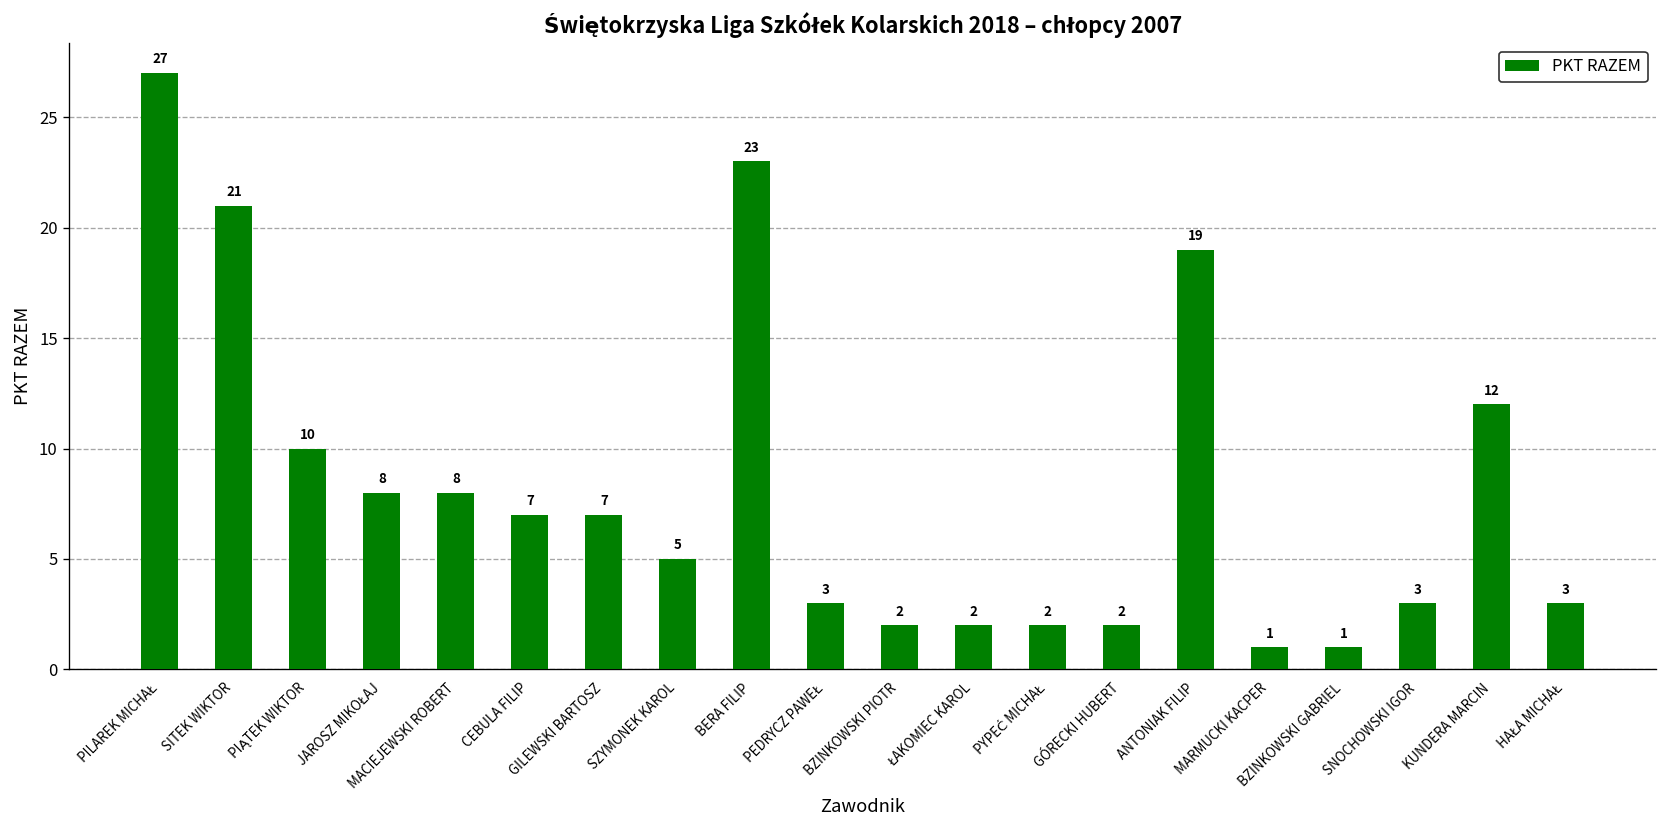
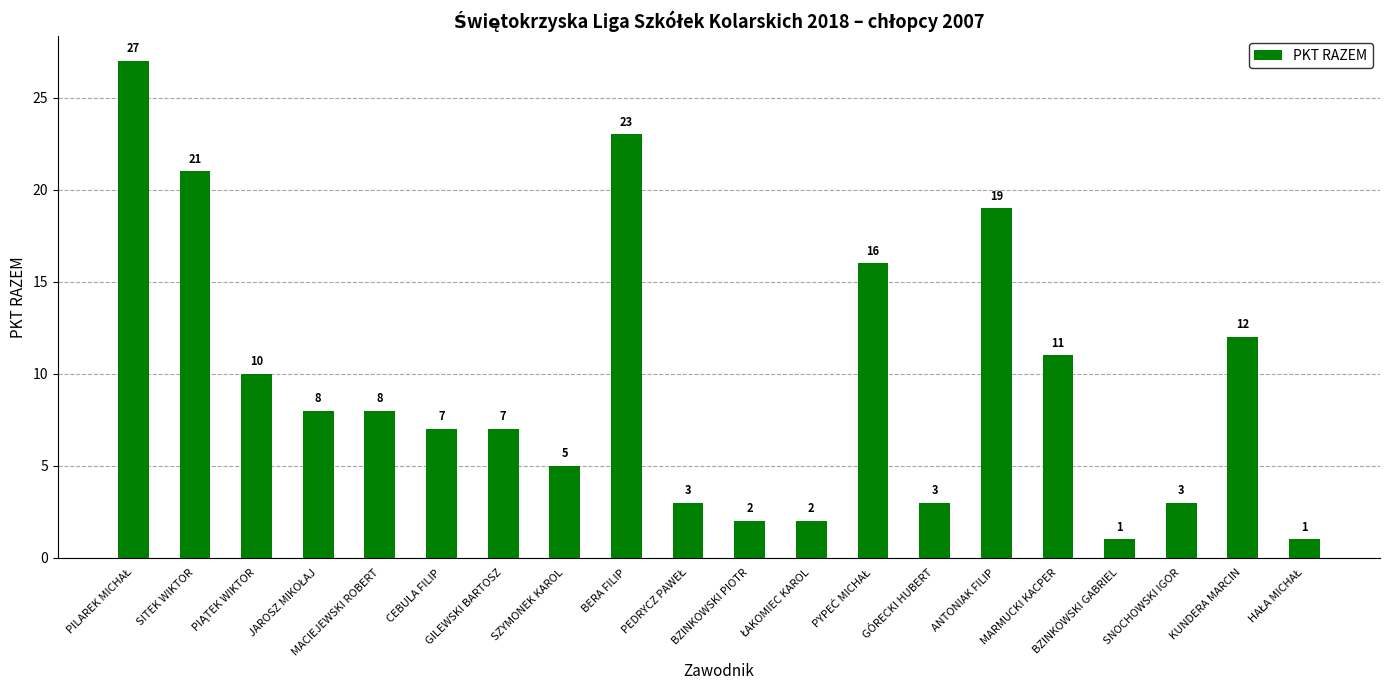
PYPEĆ MICHAŁ: 2 -> 16
GÓRECKI HUBERT: 2 -> 3
MARMUCKI KACPER: 1 -> 11
HAŁA MICHAŁ: 3 -> 1
